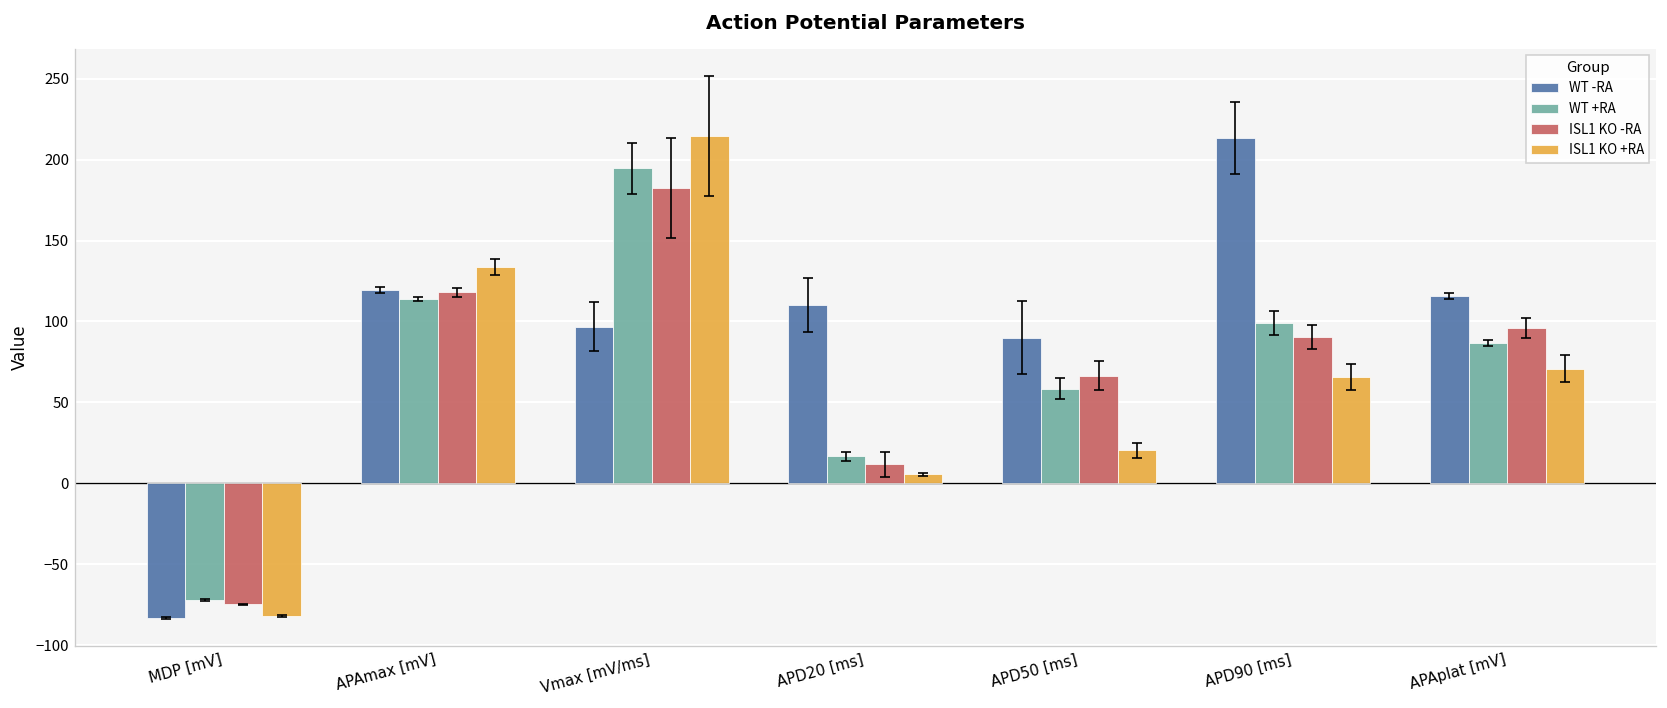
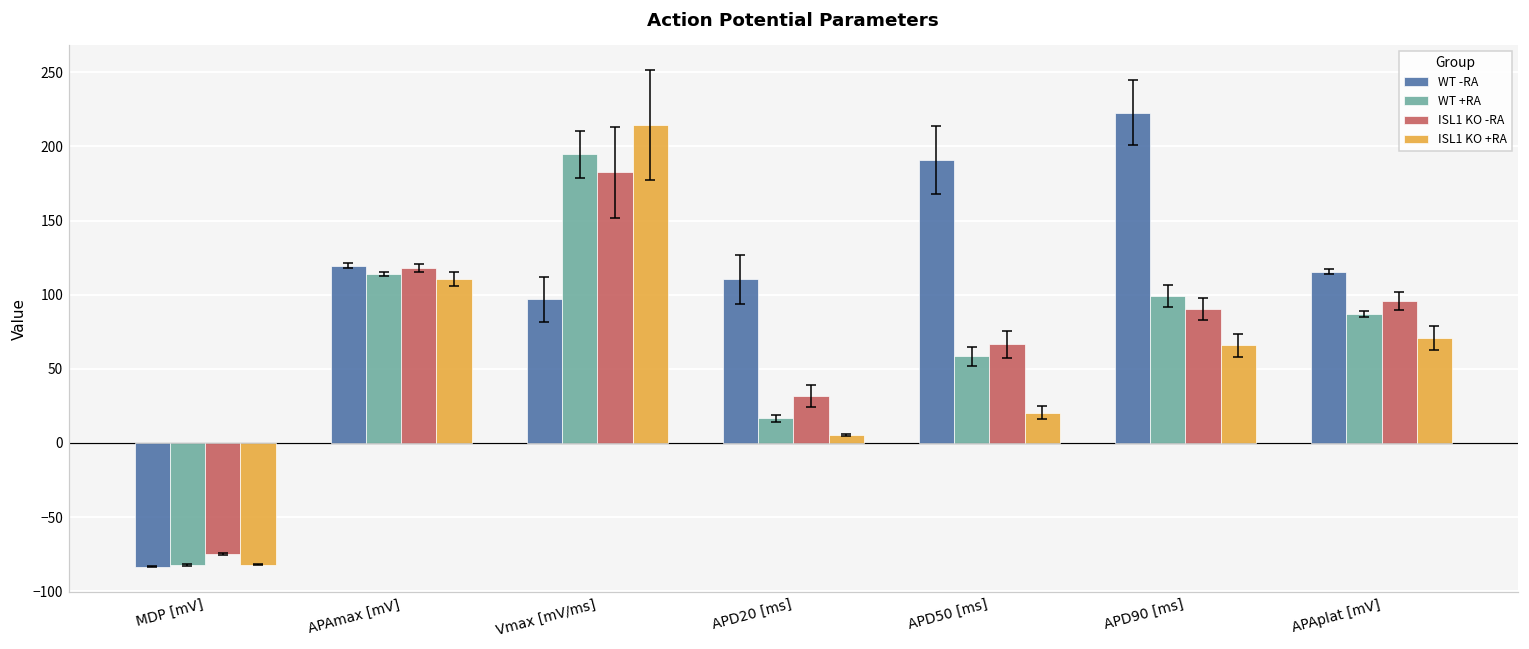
WT +RA, MDP [mV]: -72 -> -82
ISL1 KO +RA, APAmax [mV]: 133 -> 111
ISL1 KO -RA, APD20 [ms]: 12 -> 32
WT -RA, APD50 [ms]: 90 -> 191
WT -RA, APD90 [ms]: 213 -> 223
